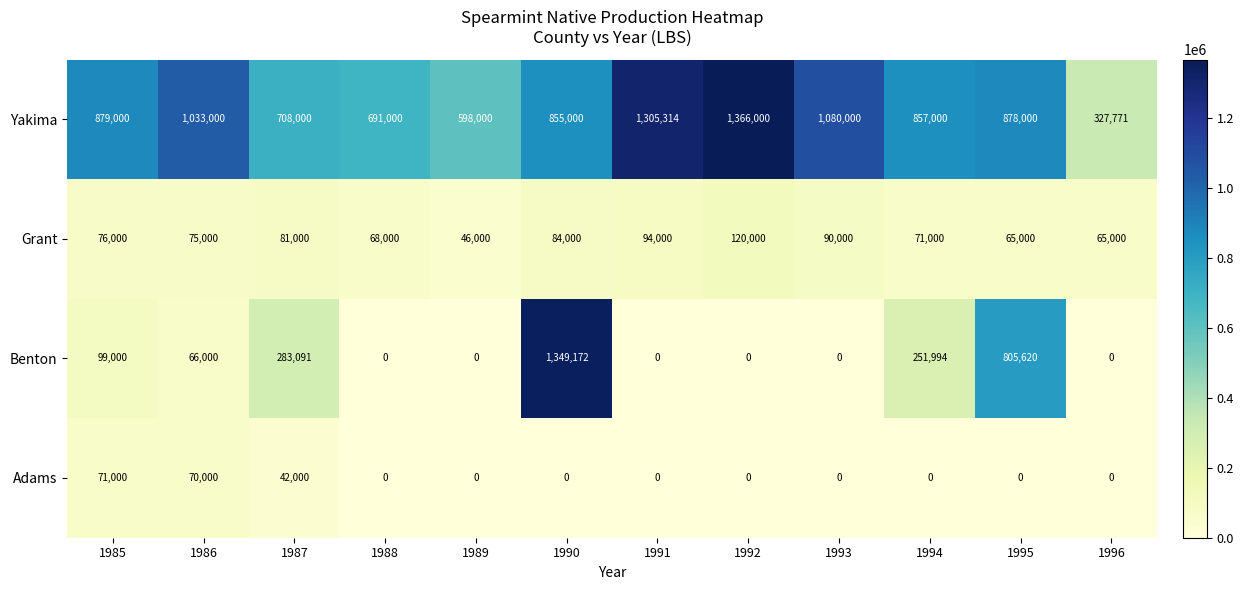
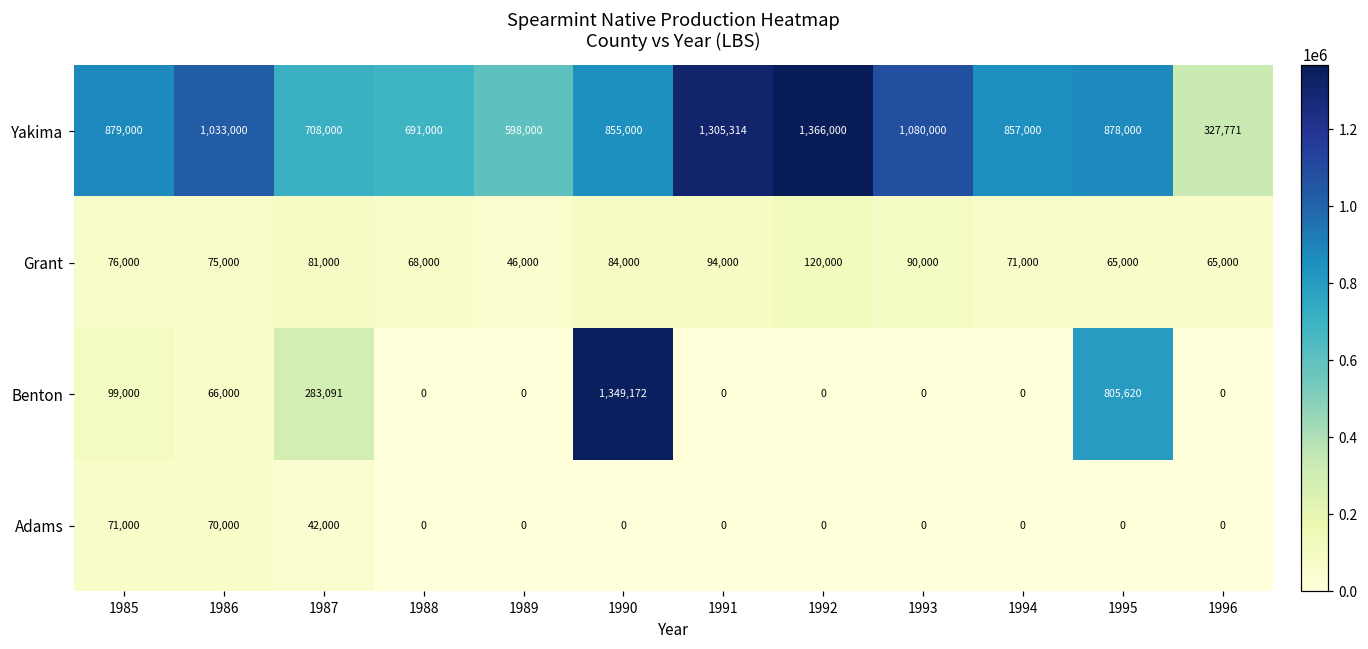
Benton, 1994: 251,994 -> 0
